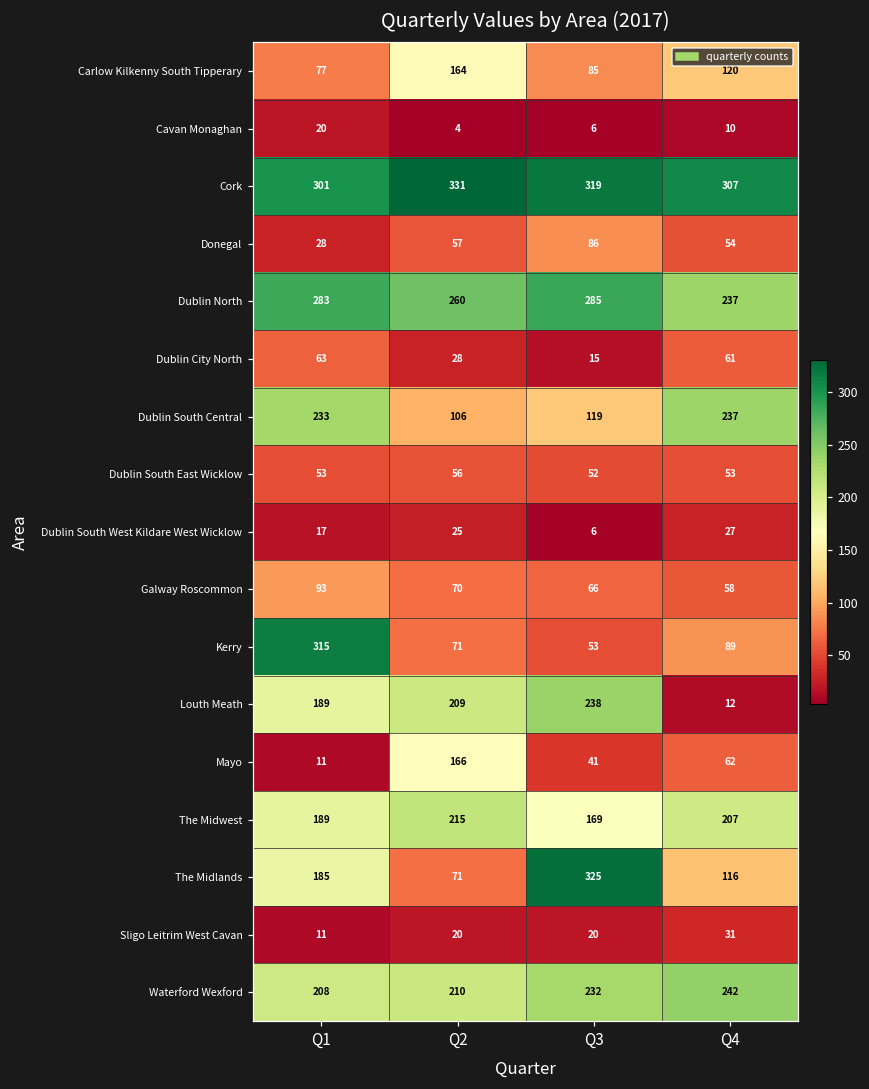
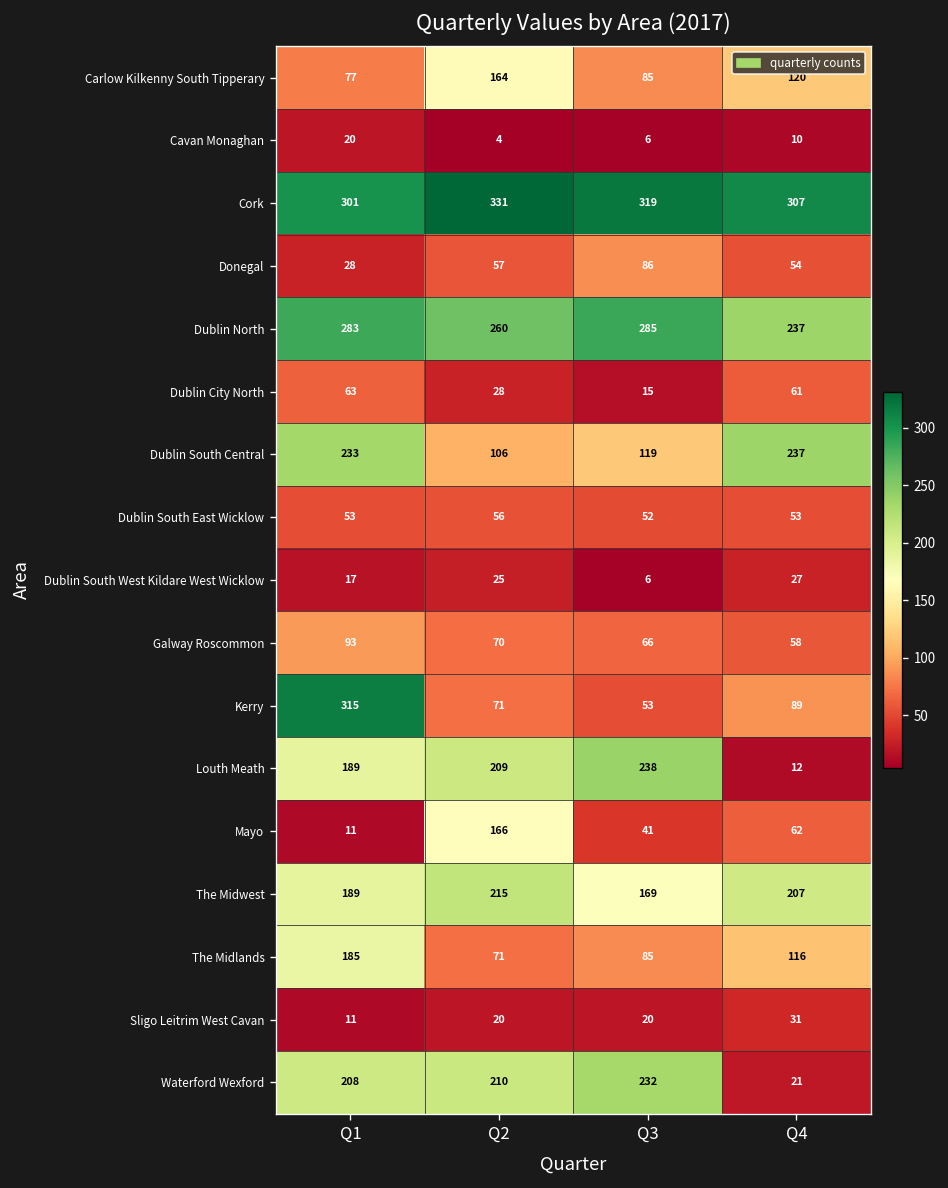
The Midlands, Q3: 325 -> 85
Waterford Wexford, Q4: 242 -> 21
